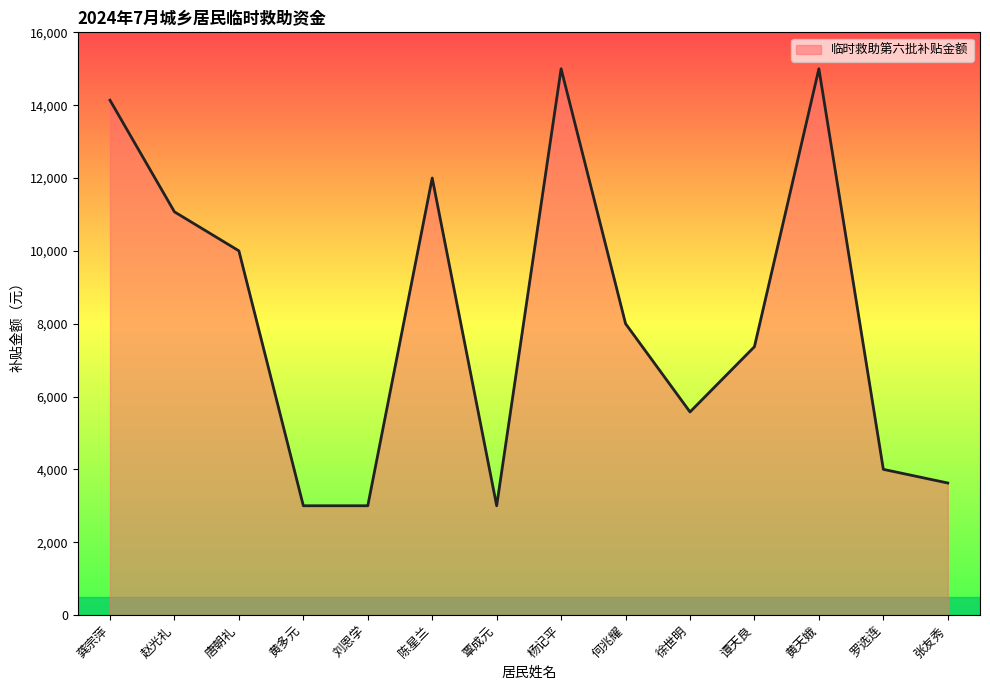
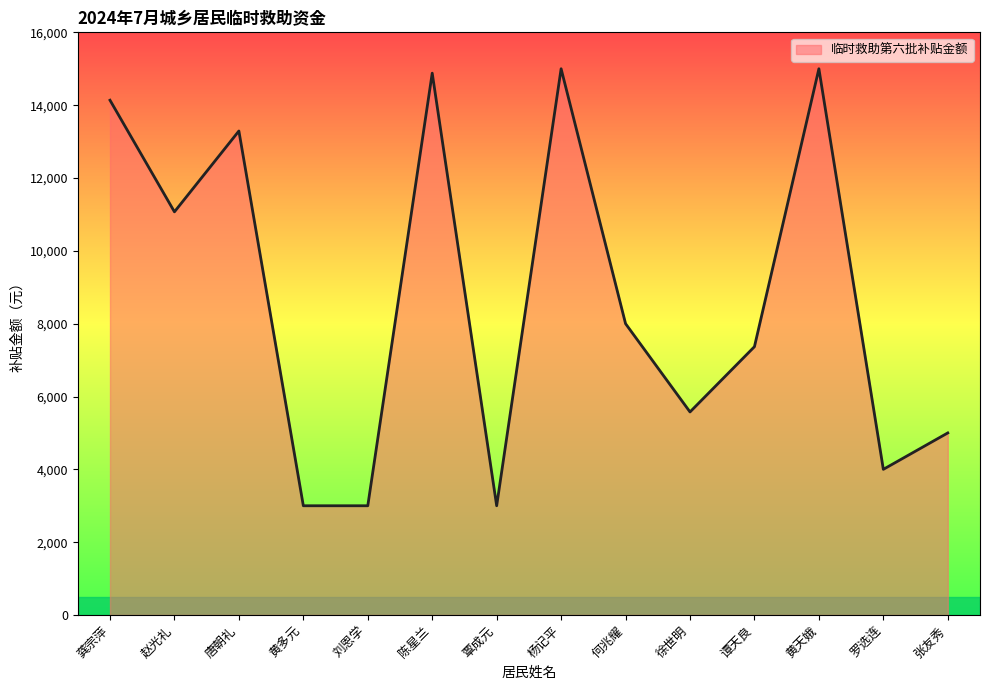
唐朝礼: 10,000 -> 13,300
陈星兰: 12,000 -> 14,900
张友秀: 3,600 -> 5,000
